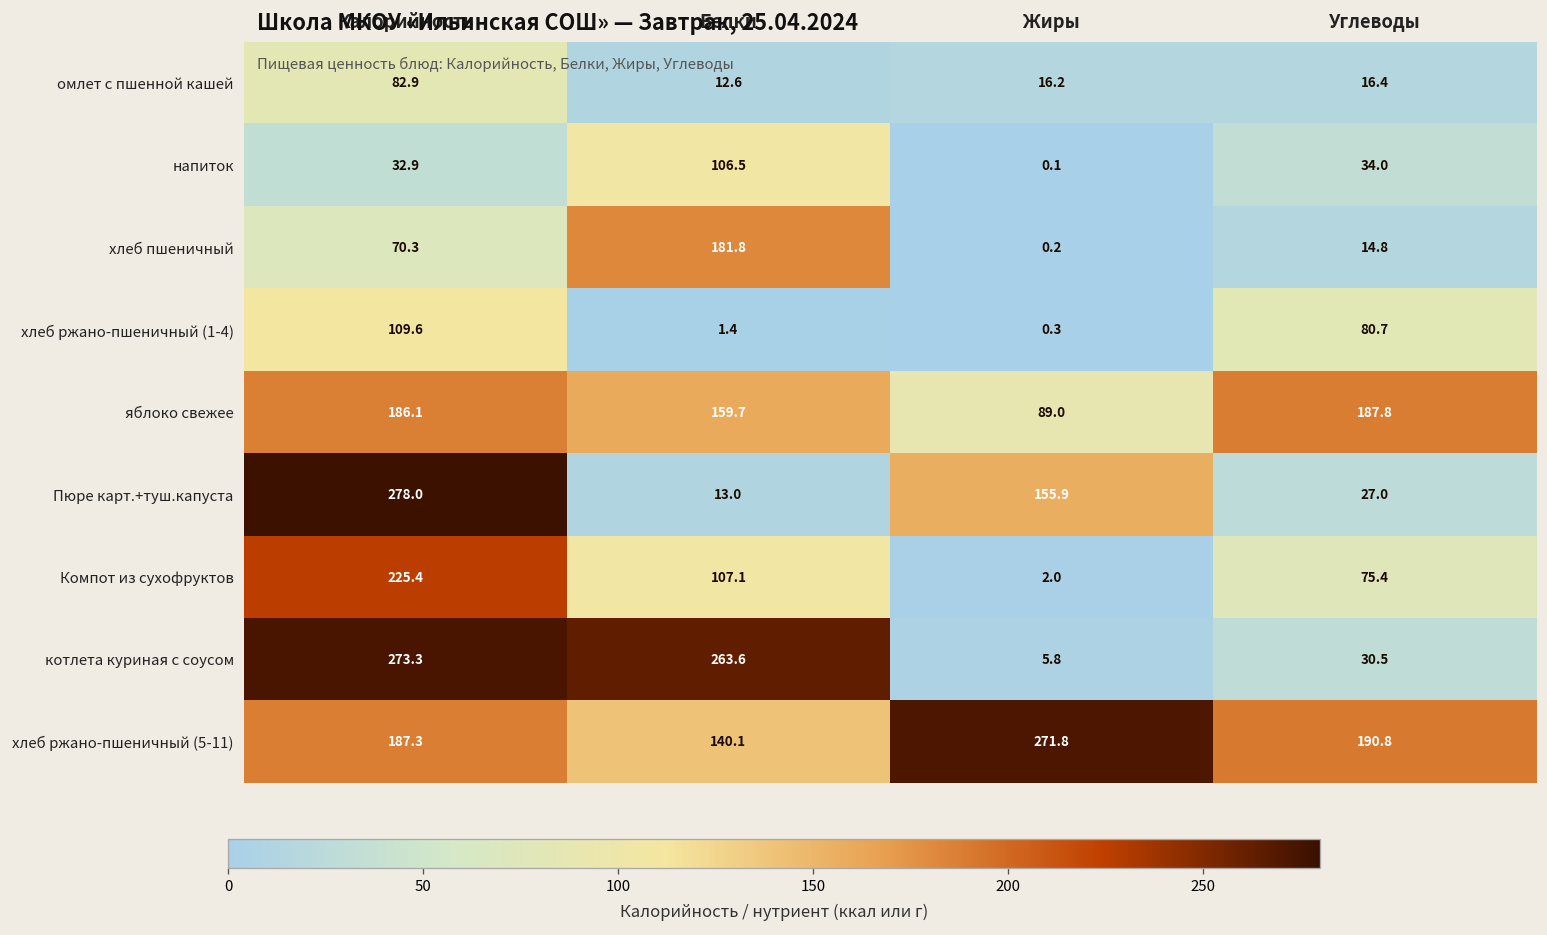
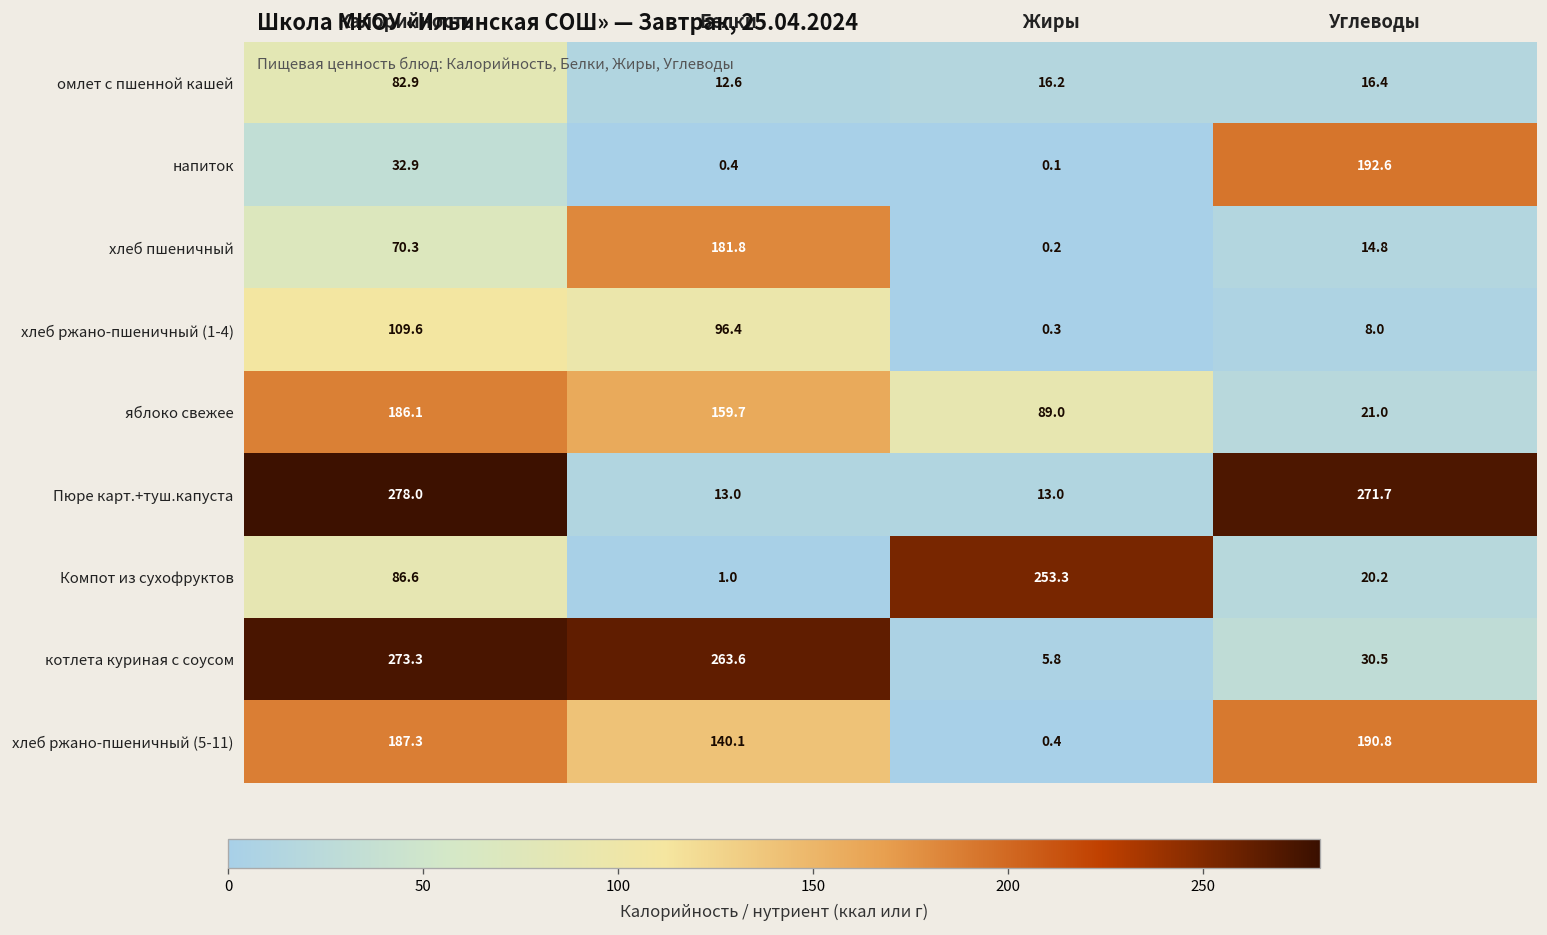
напиток, Белки: 106.5 -> 0.4
напиток, Углеводы: 34.0 -> 192.6
хлеб ржано-пшеничный (1-4), Белки: 1.4 -> 96.4
хлеб ржано-пшеничный (1-4), Углеводы: 80.7 -> 8.0
яблоко свежее, Углеводы: 187.8 -> 21.0
Пюре карт.+туш.капуста, Жиры: 155.9 -> 13.0
Пюре карт.+туш.капуста, Углеводы: 27.0 -> 271.7
Компот из сухофруктов, Калорийность: 225.4 -> 86.6
Компот из сухофруктов, Белки: 107.1 -> 1.0
Компот из сухофруктов, Жиры: 2.0 -> 253.3
Компот из сухофруктов, Углеводы: 75.4 -> 20.2
хлеб ржано-пшеничный (5-11), Жиры: 271.8 -> 0.4
